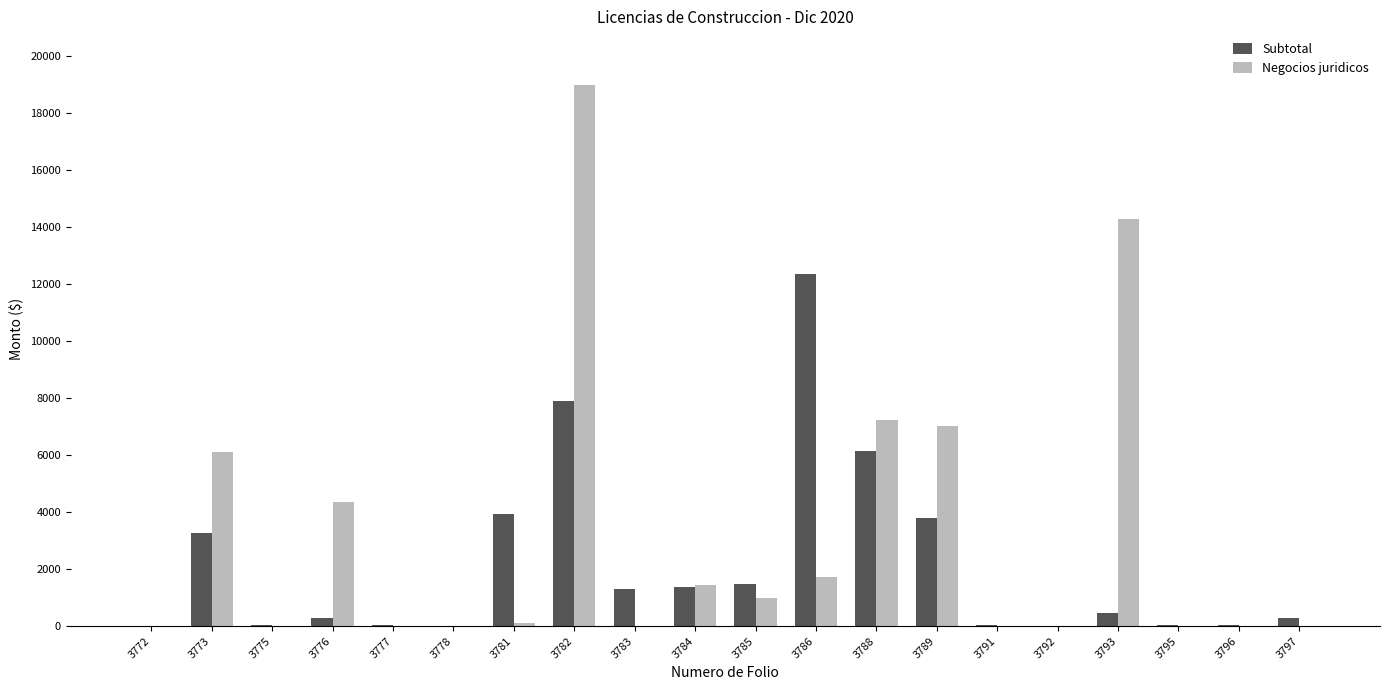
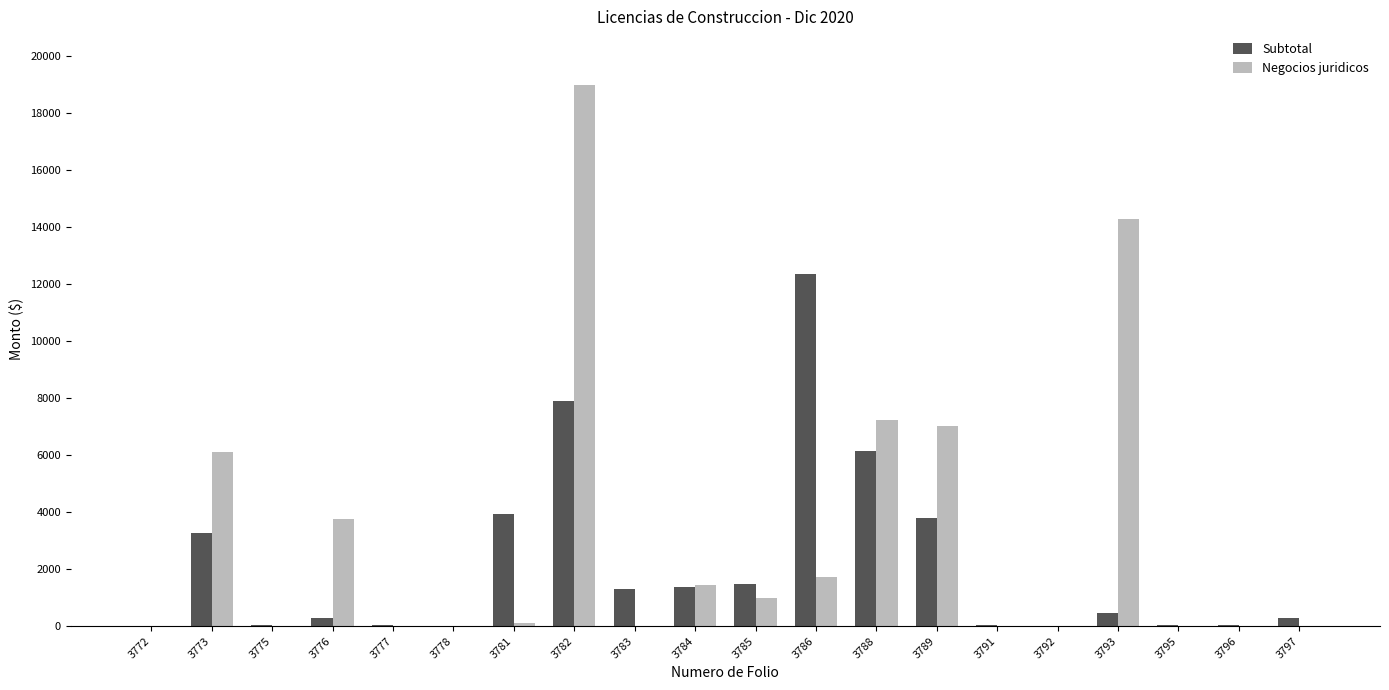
Negocios juridicos, 3776: 4400 -> 3800
